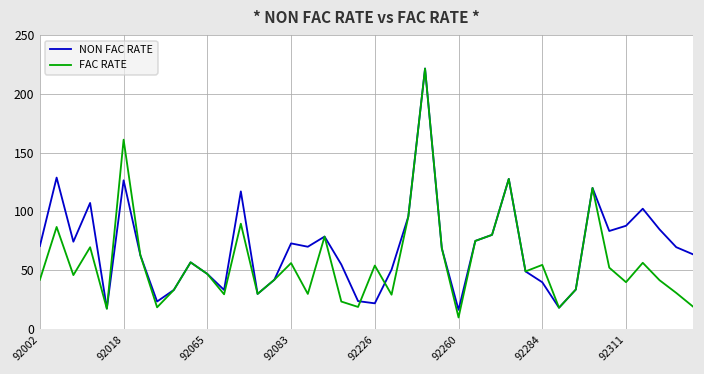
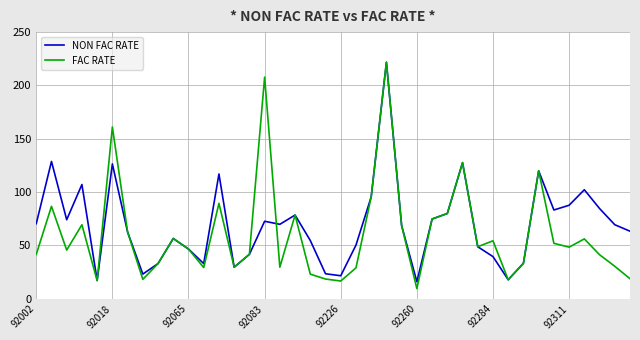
FAC RATE, 92083: 56 -> 208
FAC RATE, 92226: 54 -> 17
FAC RATE, 92311: 40 -> 48
